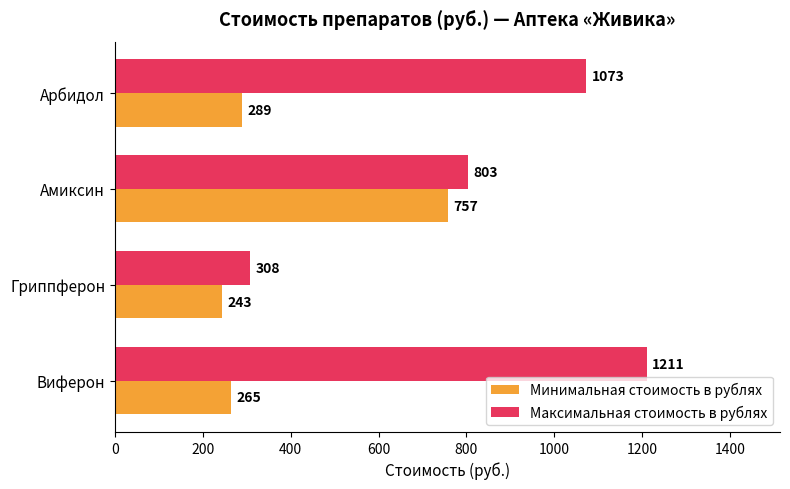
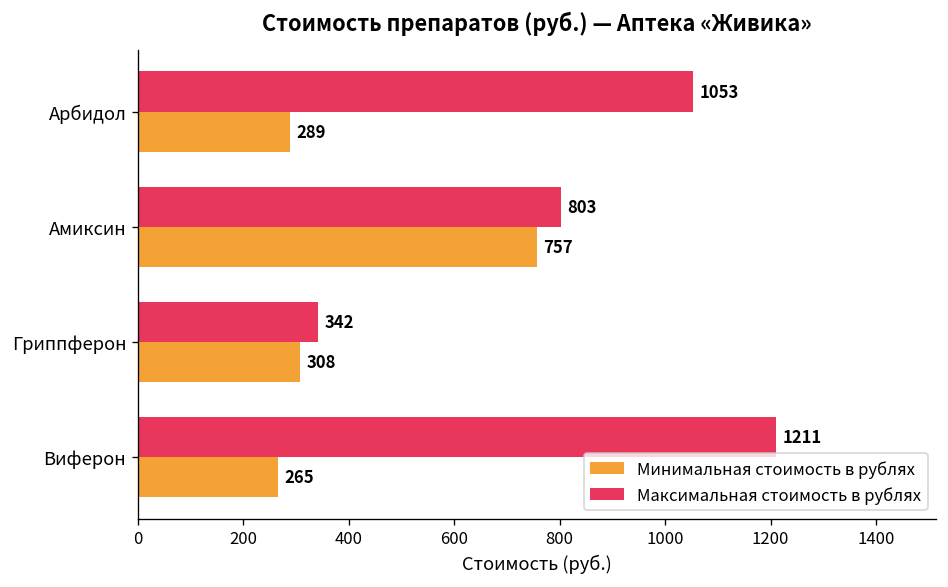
Максимальная стоимость в рублях, Арбидол: 1073 -> 1053
Максимальная стоимость в рублях, Гриппферон: 308 -> 342
Минимальная стоимость в рублях, Гриппферон: 243 -> 308
